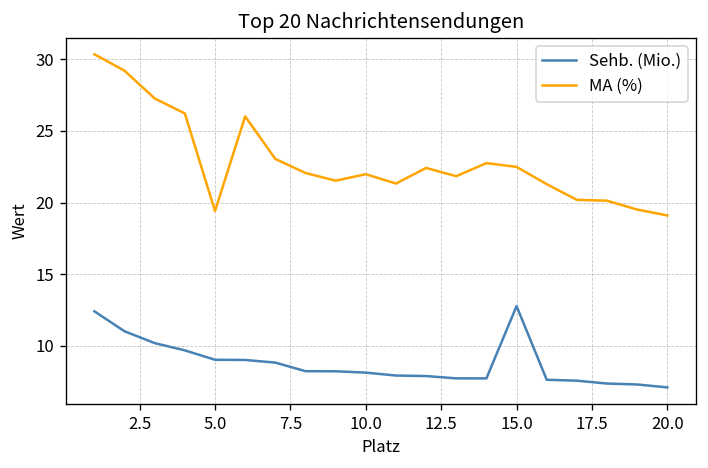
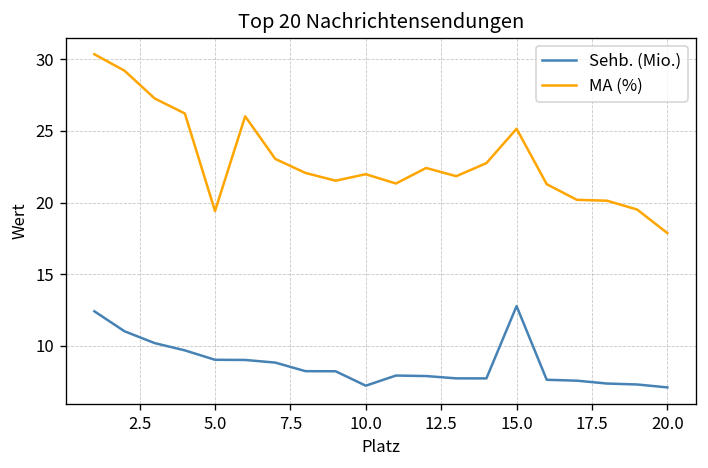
Sehb. (Mio.), 10.0: 8.1 -> 7.2
MA (%), 15.0: 22.5 -> 25.2
MA (%), 20.0: 19.1 -> 17.9
